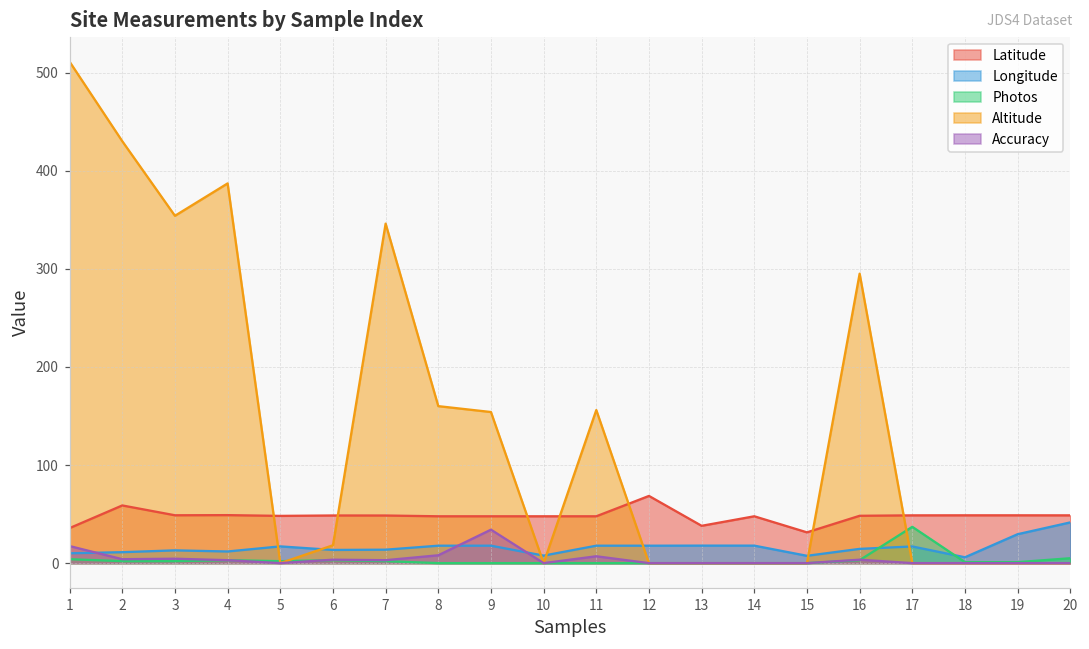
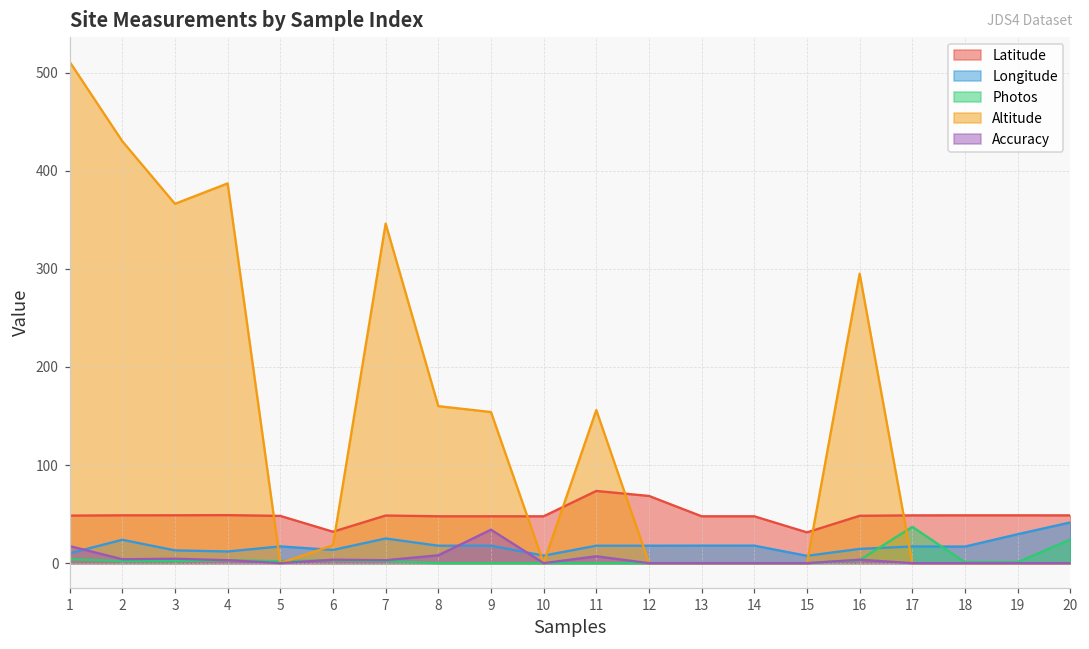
Latitude, 1: 40 -> 50
Latitude, 2: 60 -> 50
Longitude, 2: 10 -> 20
Altitude, 3: 350 -> 370
Latitude, 6: 50 -> 30
Longitude, 7: 10 -> 30
Latitude, 11: 50 -> 70
Latitude, 13: 40 -> 50
Longitude, 18: 10 -> 20
Photos, 20: 10 -> 20
